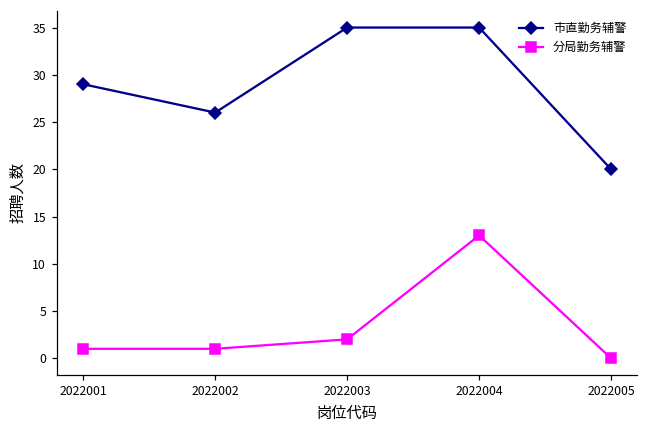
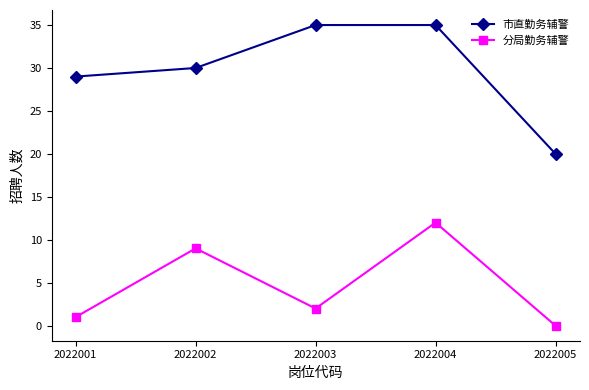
市直勤务辅警, 2022002: 26 -> 30
分局勤务辅警, 2022002: 1 -> 9
分局勤务辅警, 2022004: 13 -> 12
